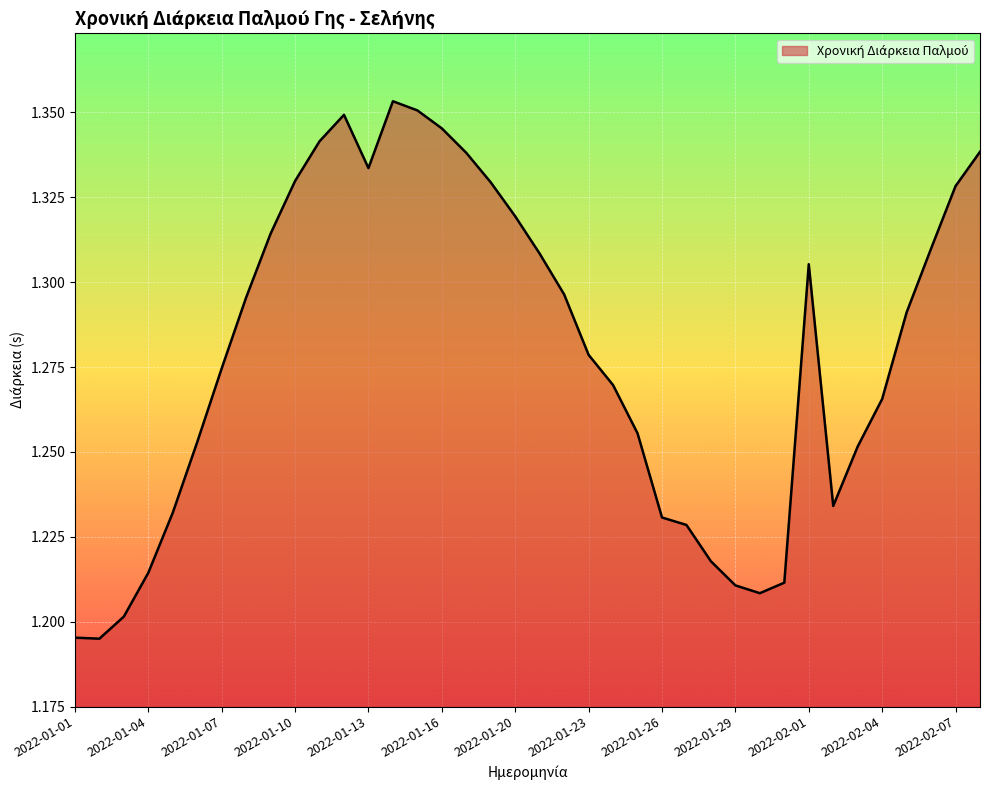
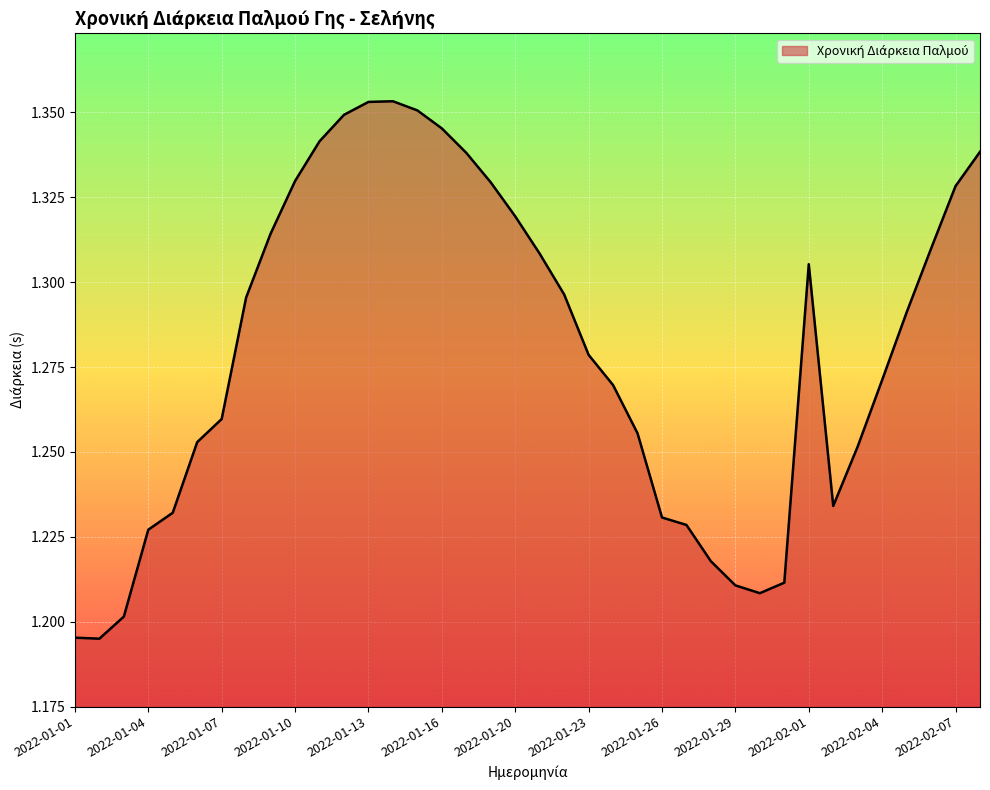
2022-01-04: 1.214 -> 1.227
2022-01-07: 1.275 -> 1.260
2022-01-13: 1.334 -> 1.353
2022-02-04: 1.266 -> 1.271
